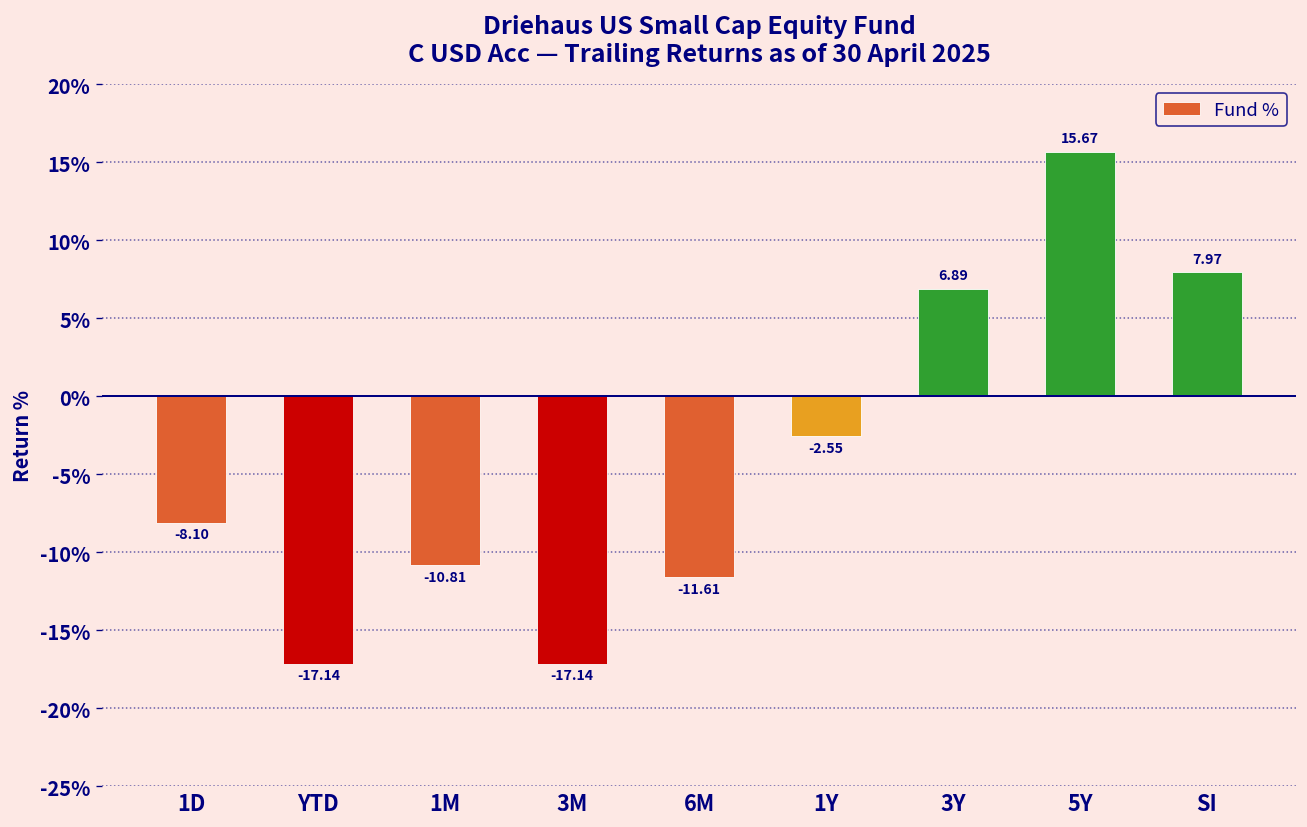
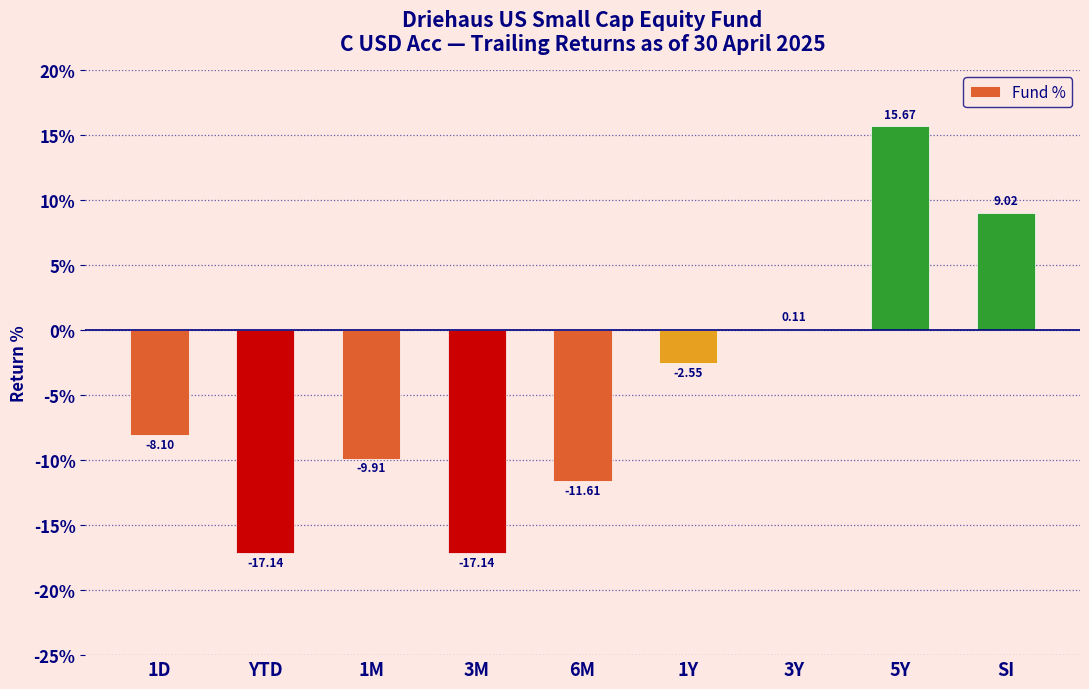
1M: -10.81 -> -9.91
3Y: 6.89 -> 0.11
SI: 7.97 -> 9.02
